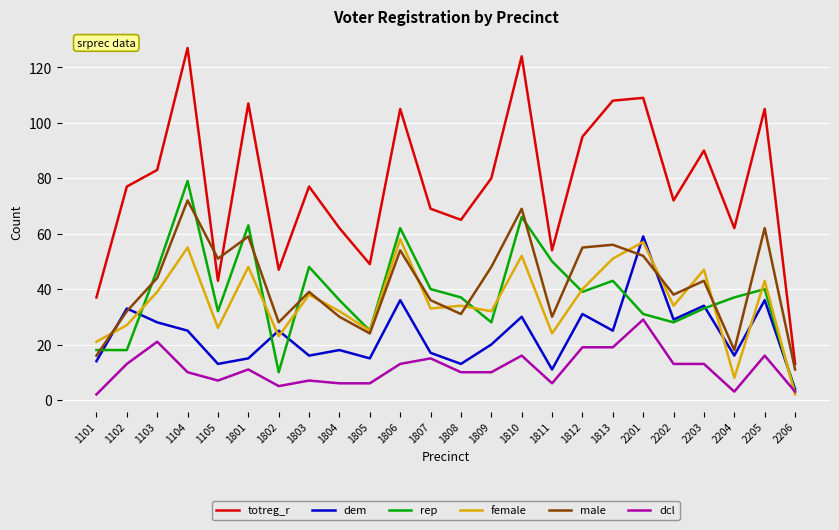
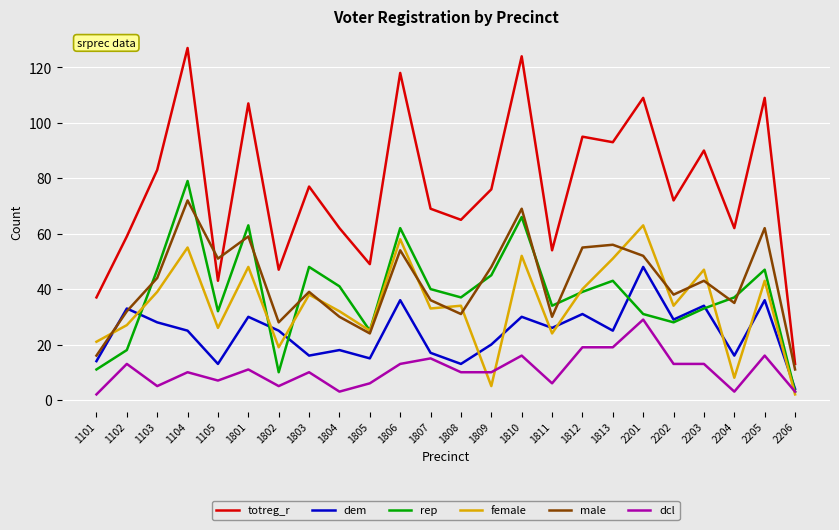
rep, 1101: 18 -> 11
totreg_r, 1102: 77 -> 59
dcl, 1103: 21 -> 5
dem, 1801: 15 -> 30
female, 1802: 23 -> 19
dcl, 1803: 7 -> 10
rep, 1804: 36 -> 41
dcl, 1804: 6 -> 3
totreg_r, 1806: 105 -> 118
totreg_r, 1809: 80 -> 76
rep, 1809: 28 -> 45
female, 1809: 32 -> 5
dem, 1811: 11 -> 26
rep, 1811: 50 -> 34
totreg_r, 1813: 108 -> 93
dem, 2201: 59 -> 48
female, 2201: 57 -> 63
male, 2204: 18 -> 35
totreg_r, 2205: 105 -> 109
rep, 2205: 40 -> 47
